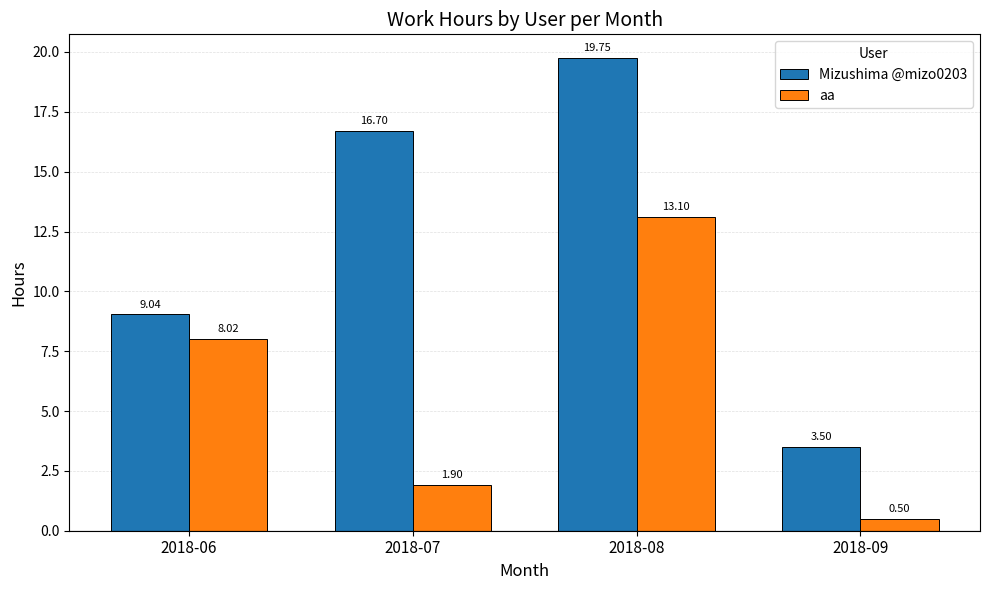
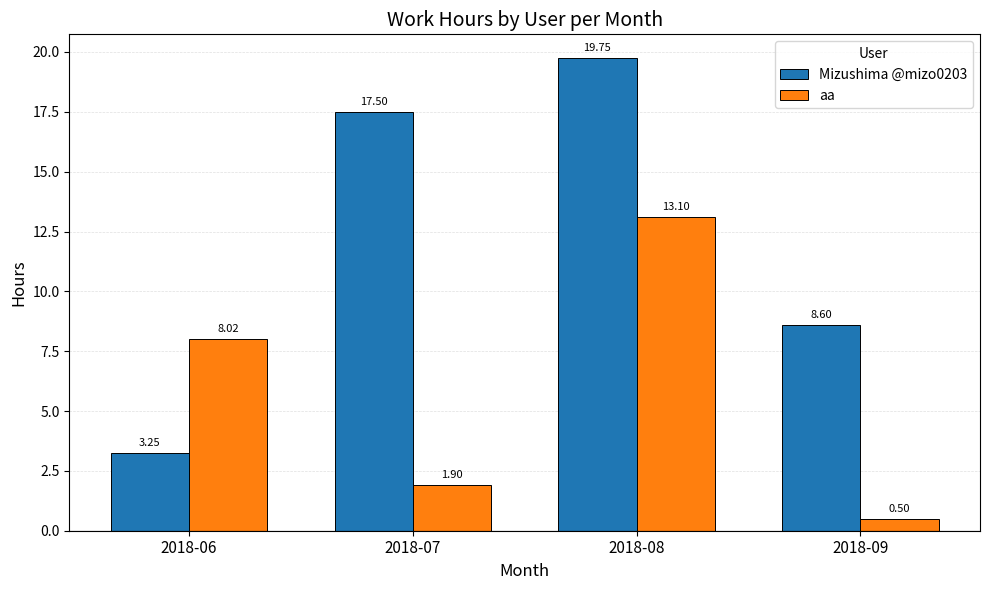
Mizushima @mizo0203, 2018-06: 9.04 -> 3.25
Mizushima @mizo0203, 2018-07: 16.70 -> 17.50
Mizushima @mizo0203, 2018-09: 3.50 -> 8.60
